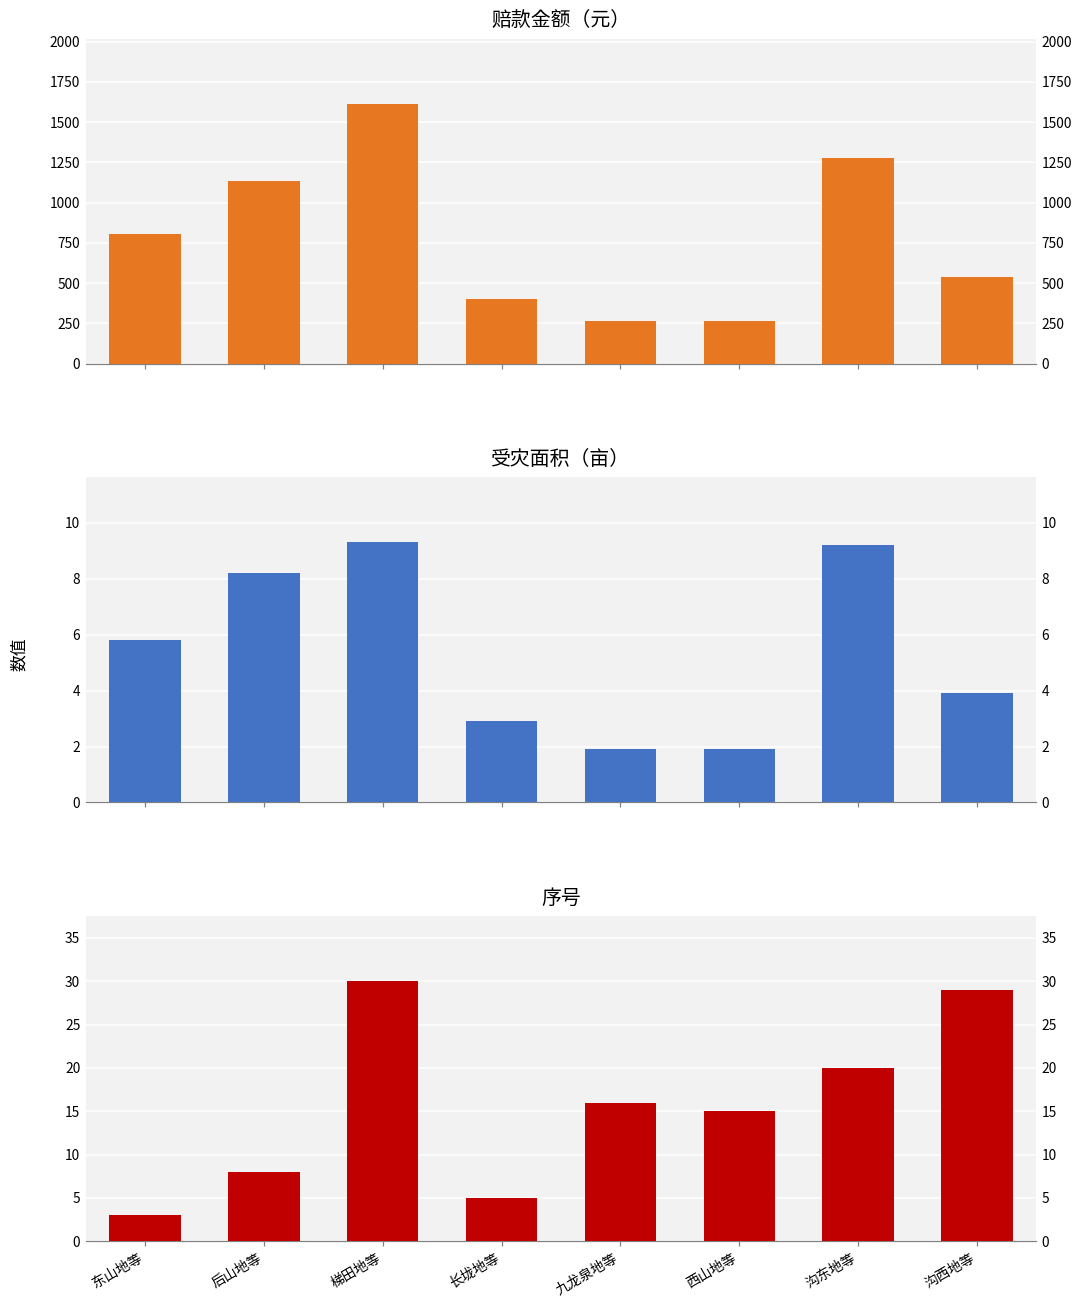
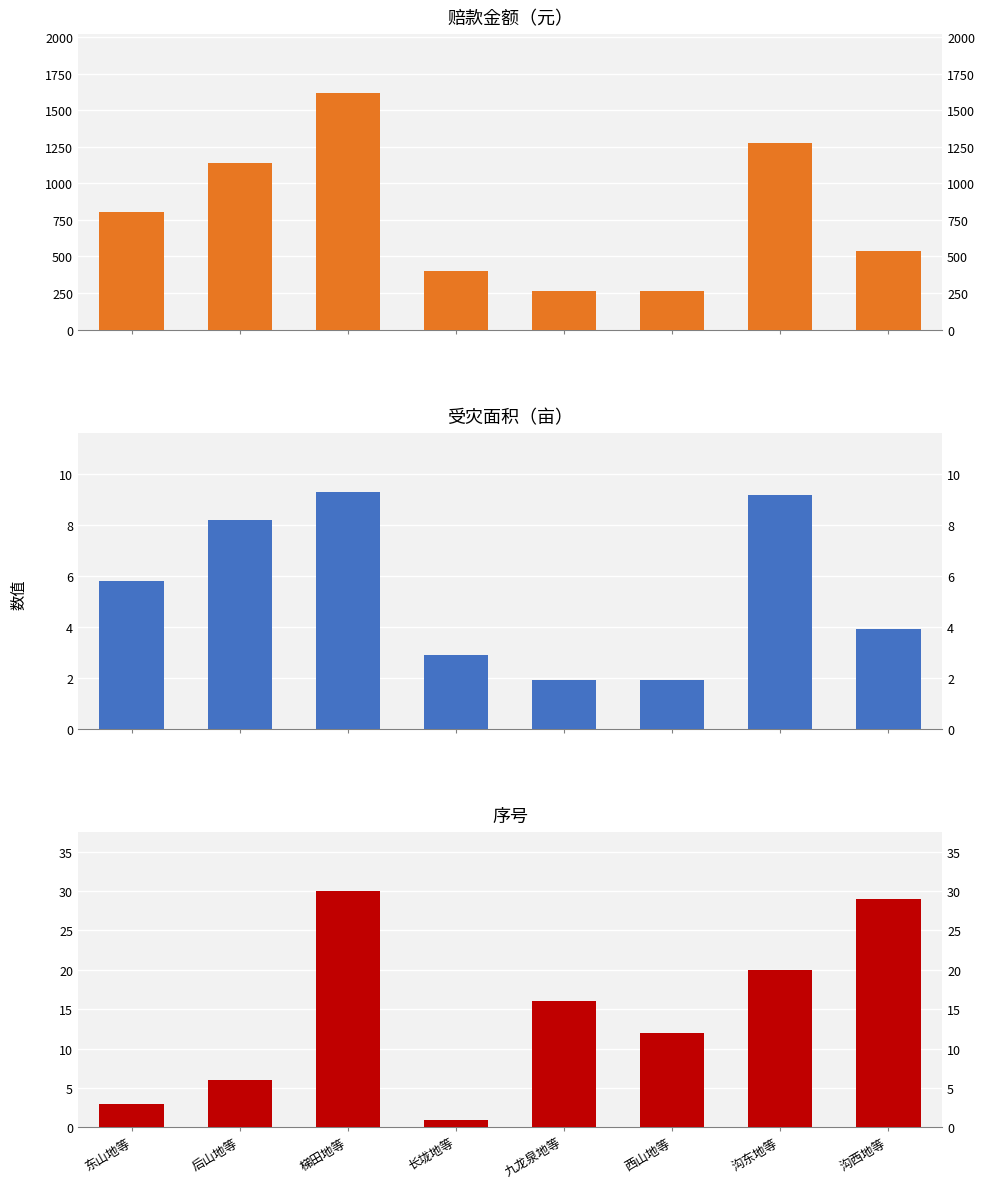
序号, 后山地等: 8 -> 6
序号, 长垅地等: 5 -> 1
序号, 西山地等: 15 -> 12
